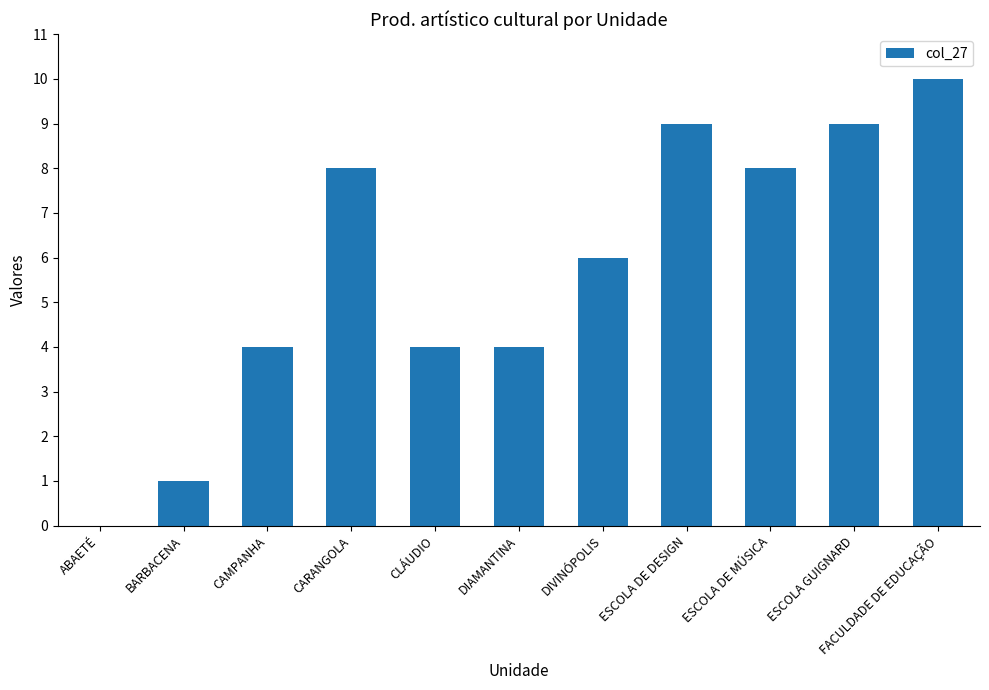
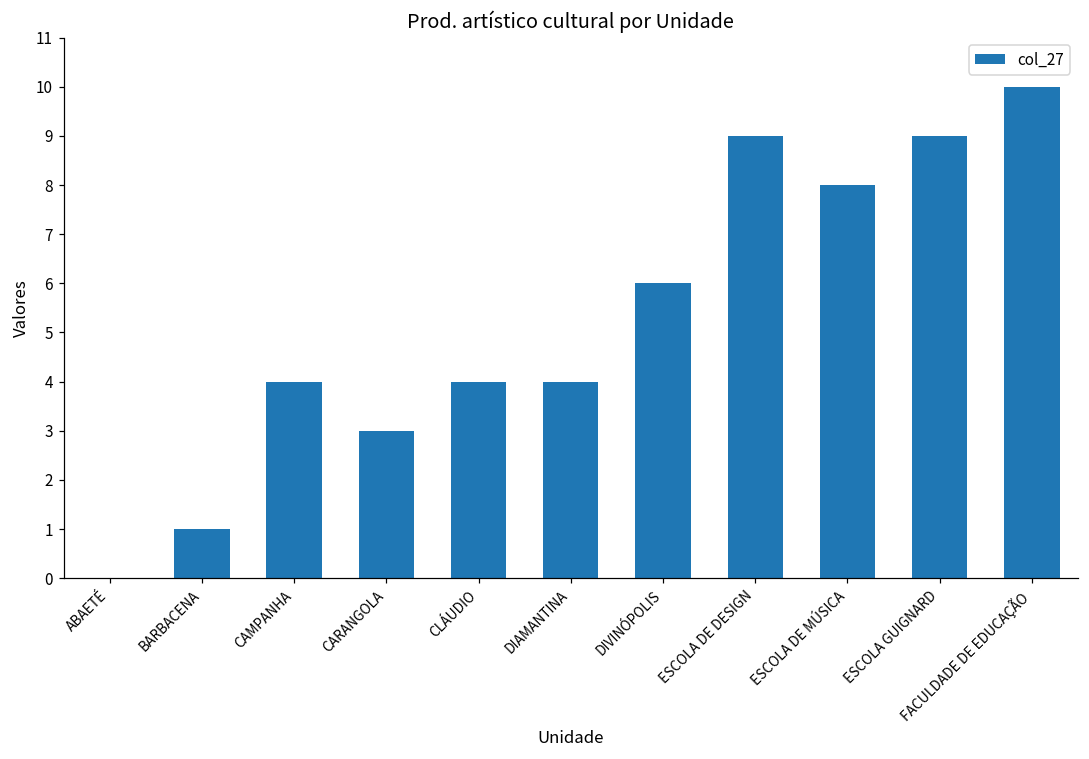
CARANGOLA: 8 -> 3
